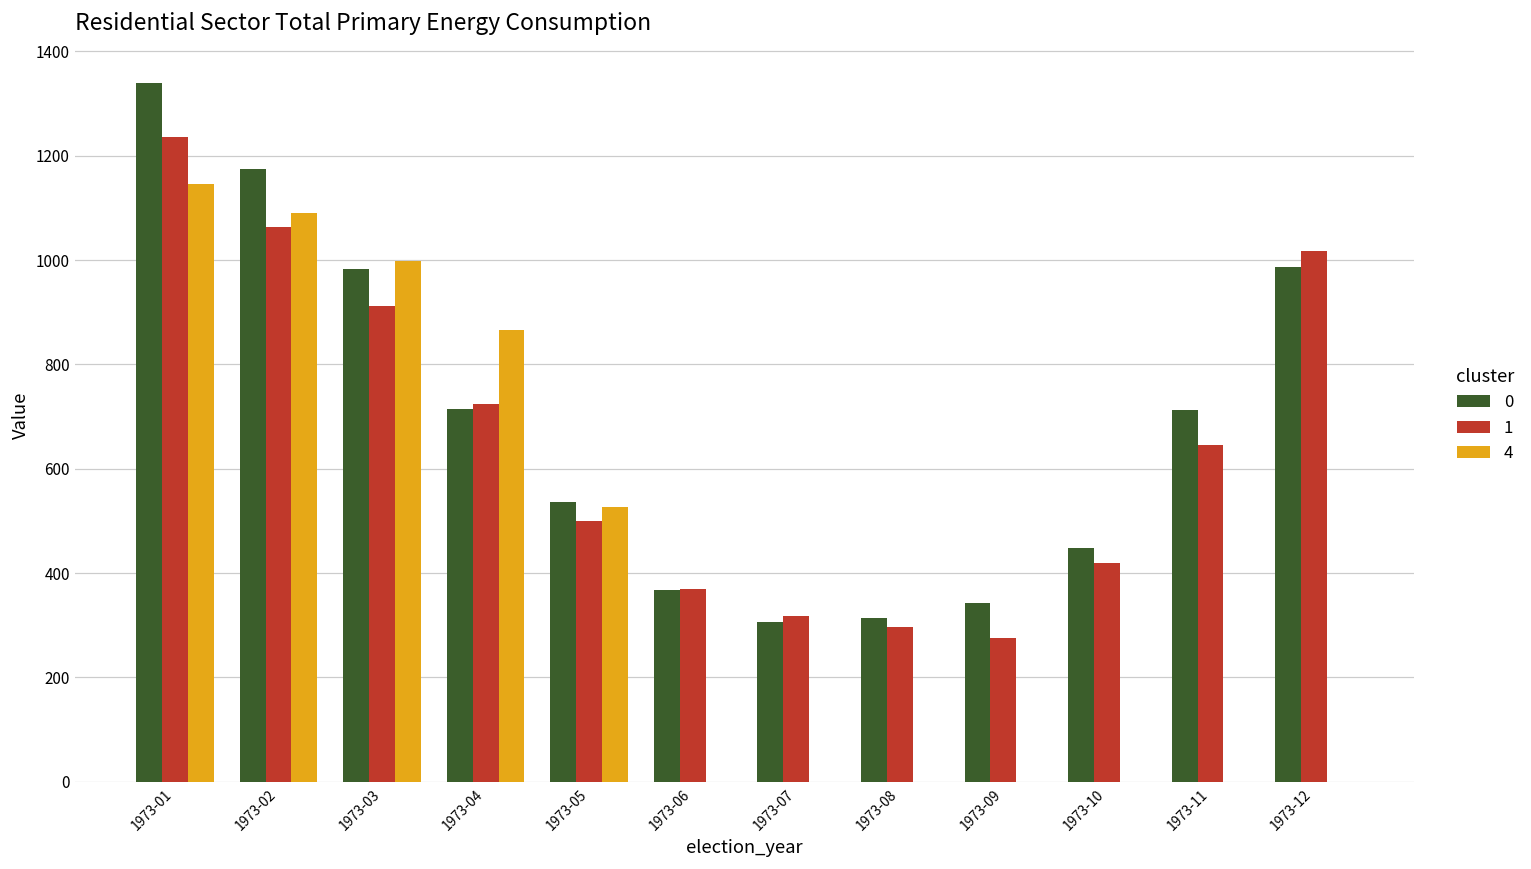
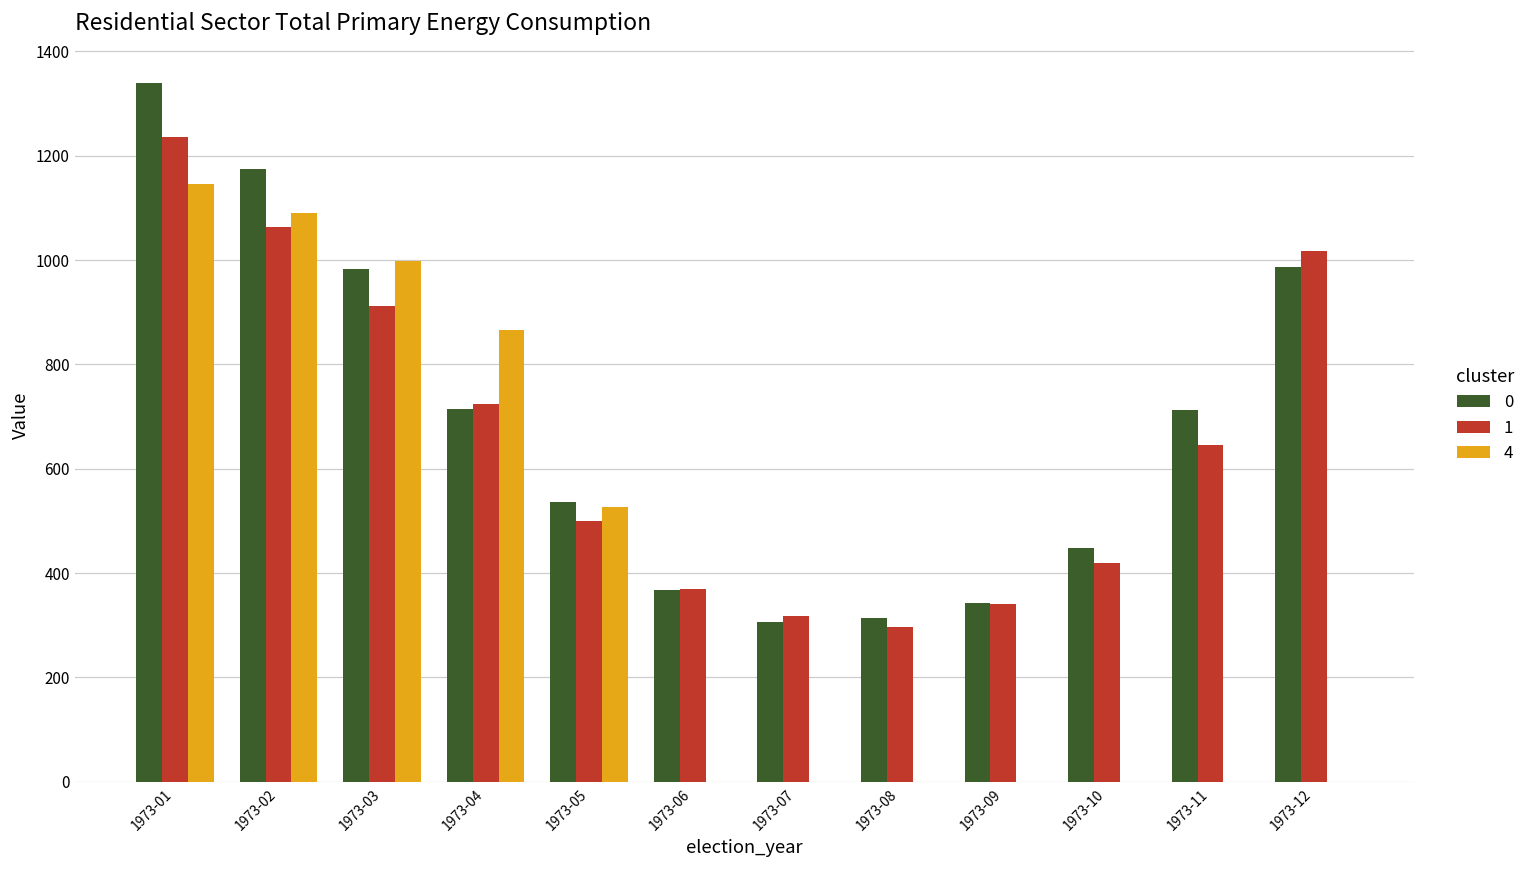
1, 1973-09: 280 -> 340
